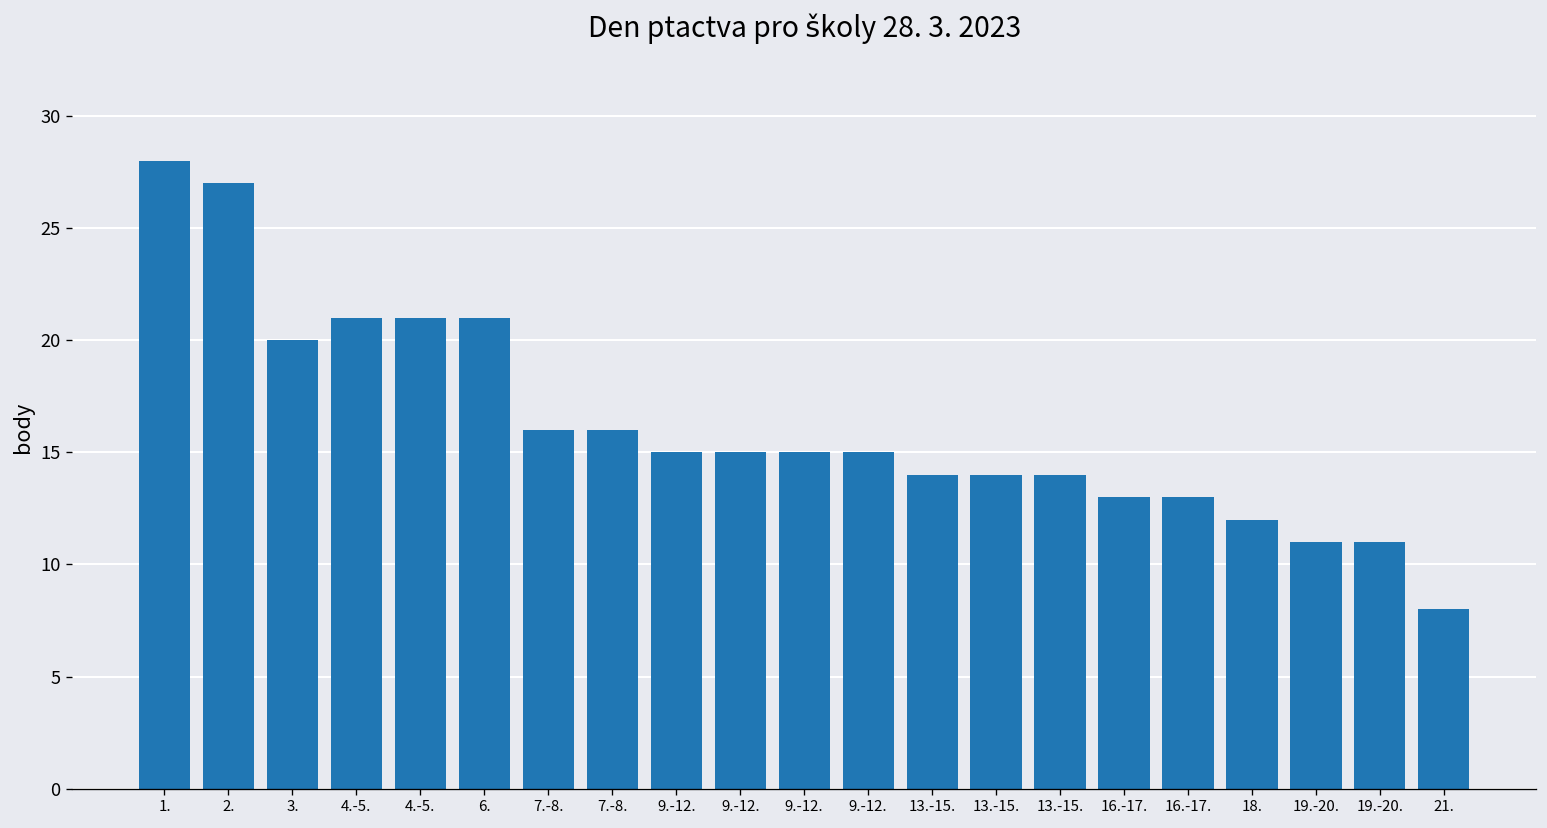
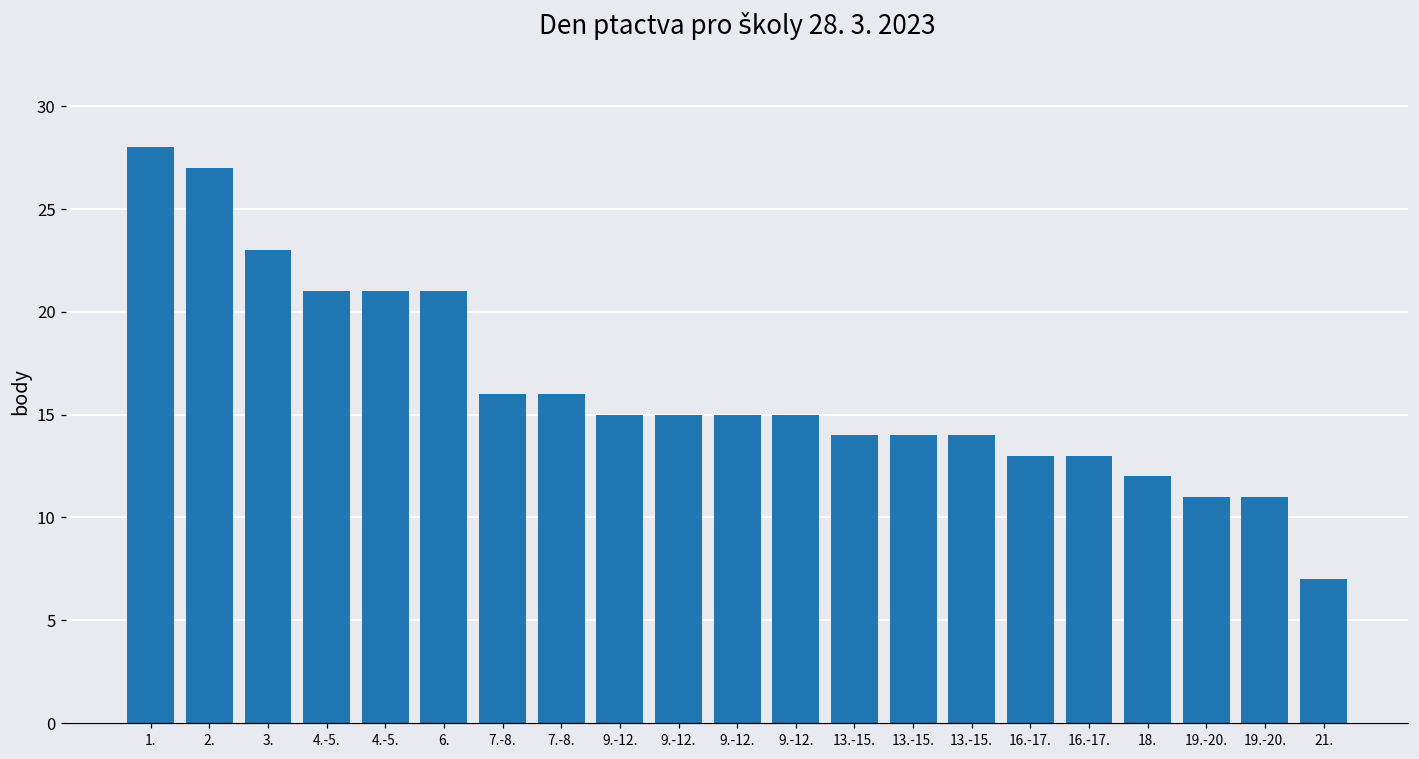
3.: 20 -> 23
21.: 8 -> 7
